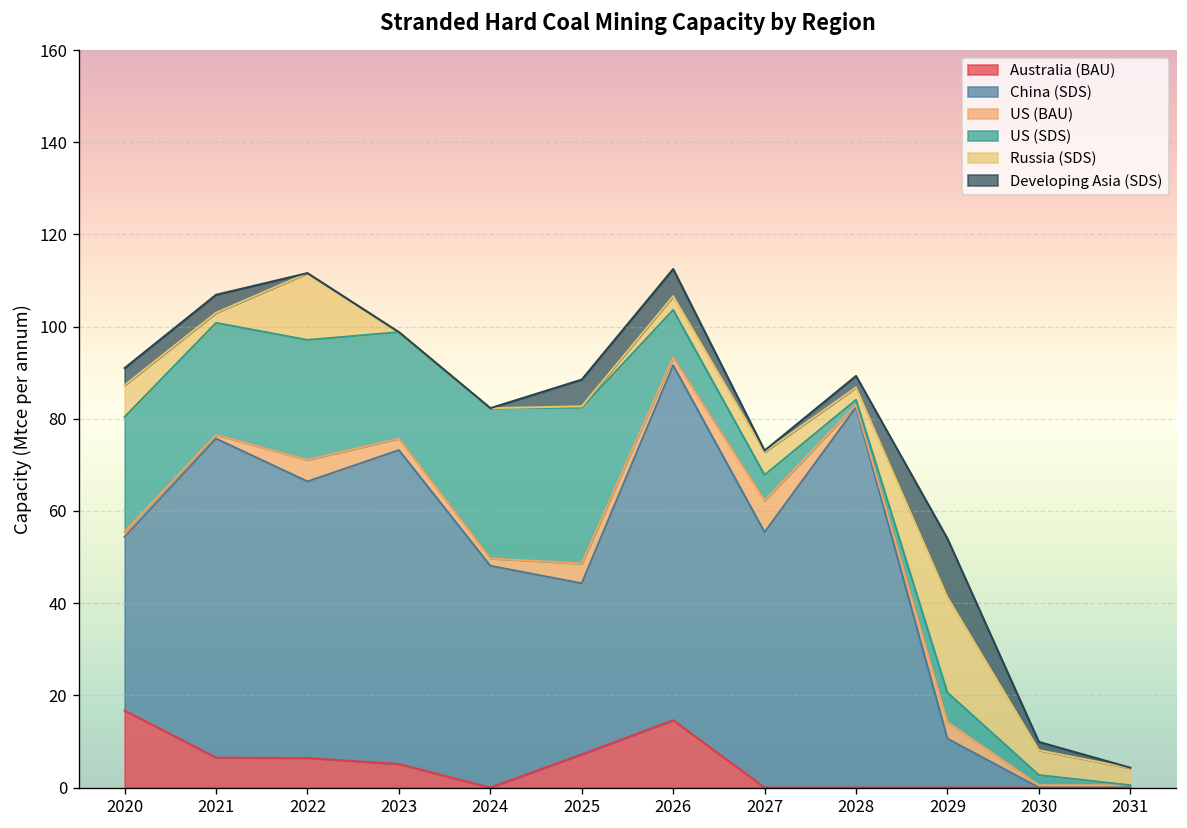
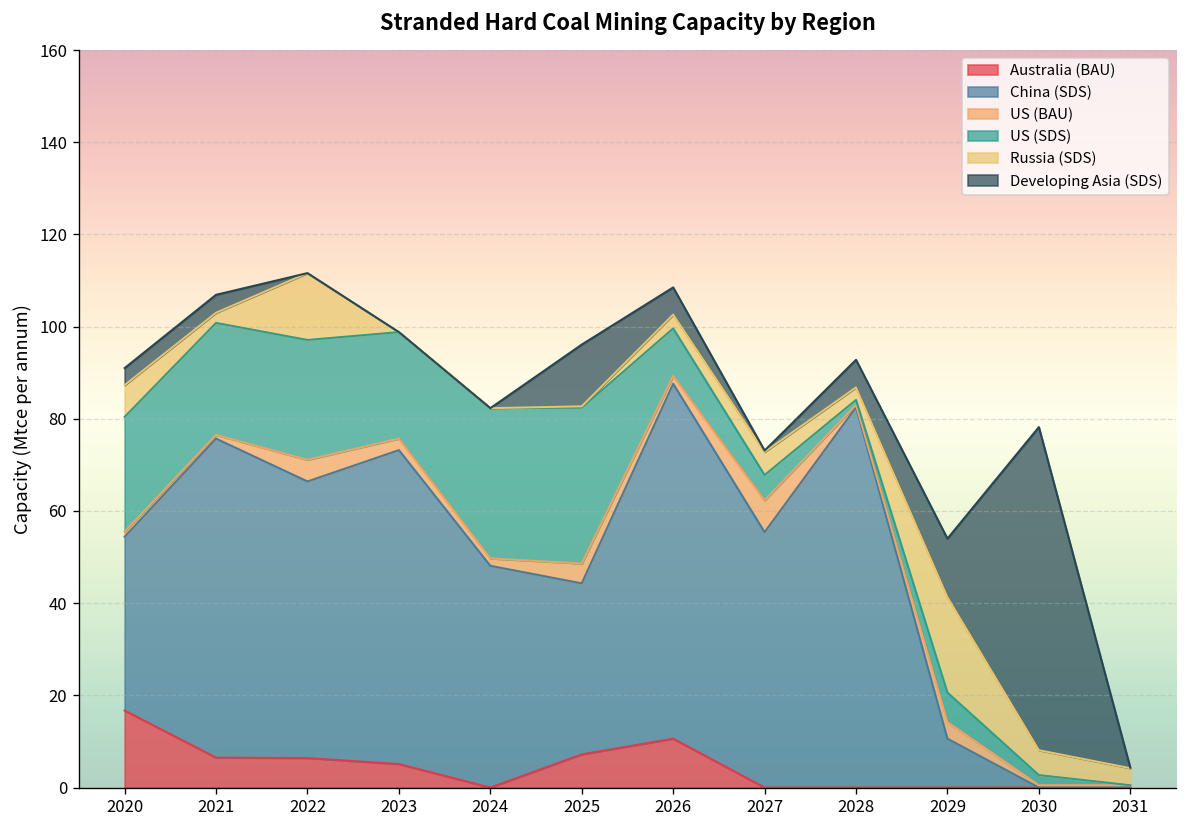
Developing Asia (SDS), 2025: 6 -> 13
Australia (BAU), 2026: 15 -> 11
Developing Asia (SDS), 2028: 3 -> 6
Developing Asia (SDS), 2030: 2 -> 70
